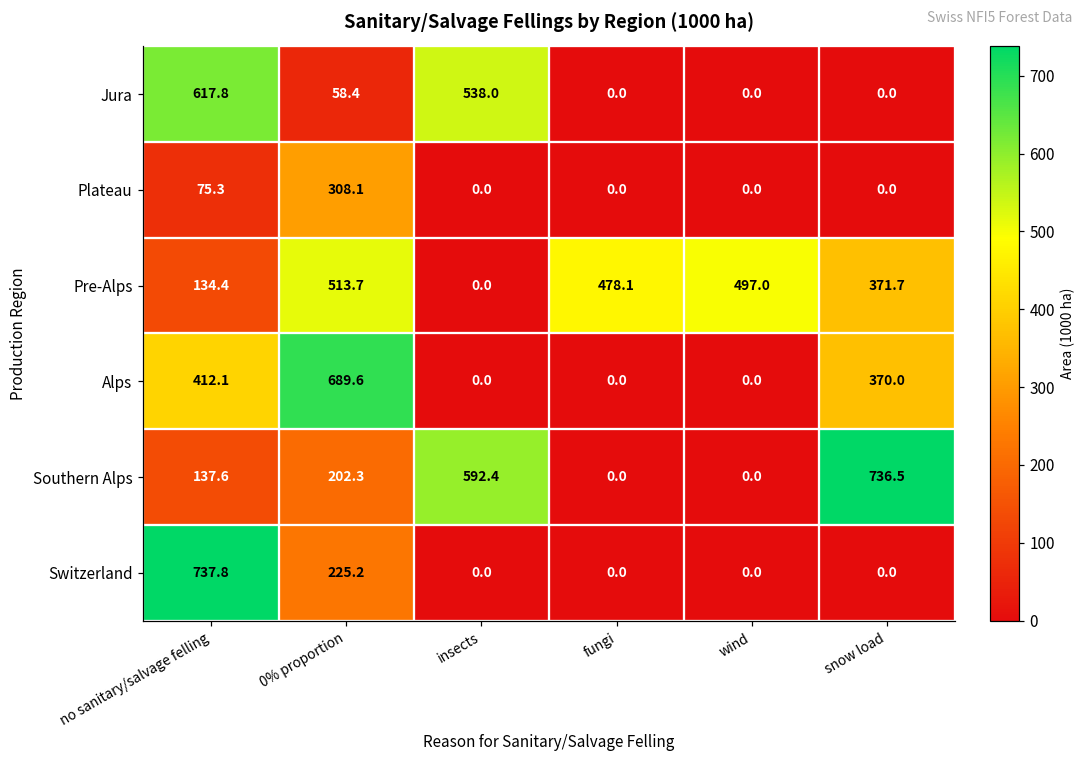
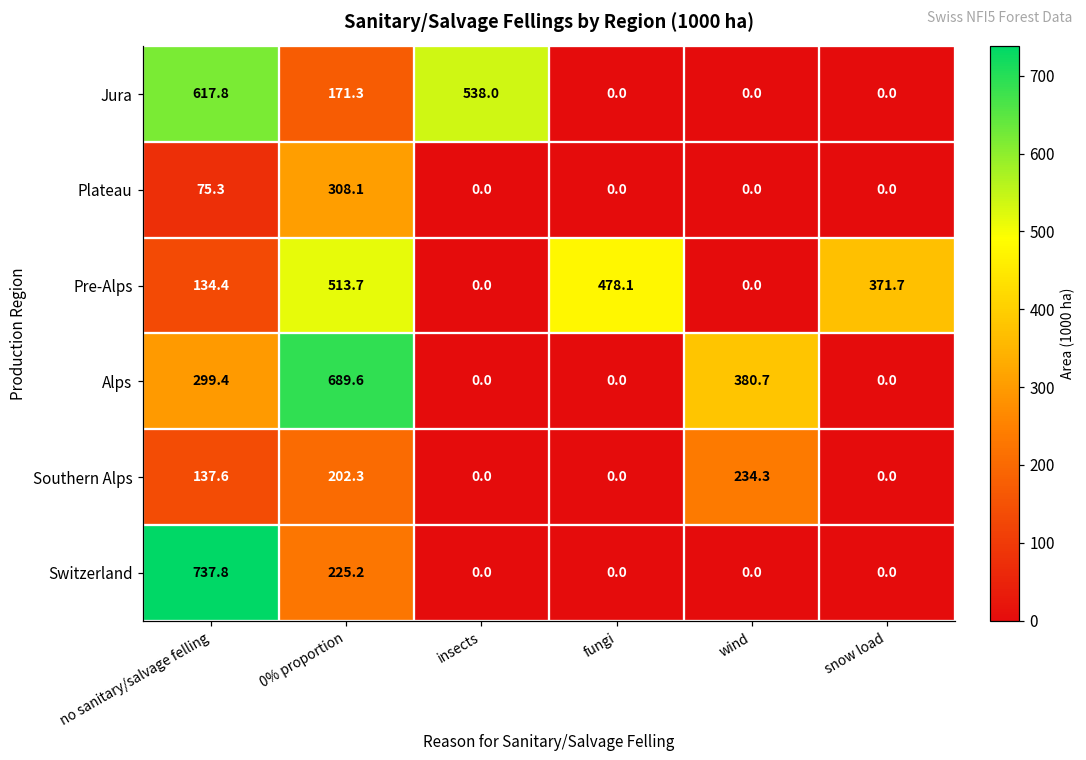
Jura, 0% proportion: 58.4 -> 171.3
Pre-Alps, wind: 497.0 -> 0.0
Alps, no sanitary/salvage felling: 412.1 -> 299.4
Alps, wind: 0.0 -> 380.7
Alps, snow load: 370.0 -> 0.0
Southern Alps, insects: 592.4 -> 0.0
Southern Alps, wind: 0.0 -> 234.3
Southern Alps, snow load: 736.5 -> 0.0
